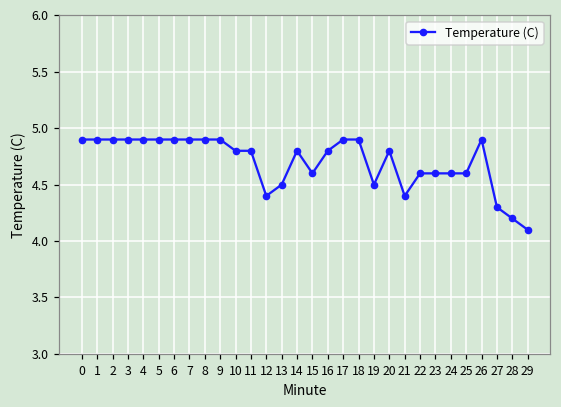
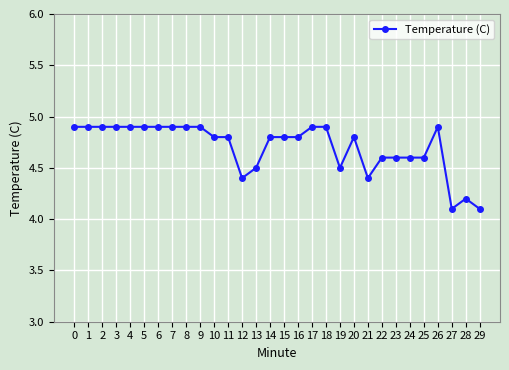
15: 4.6 -> 4.8
27: 4.3 -> 4.1
